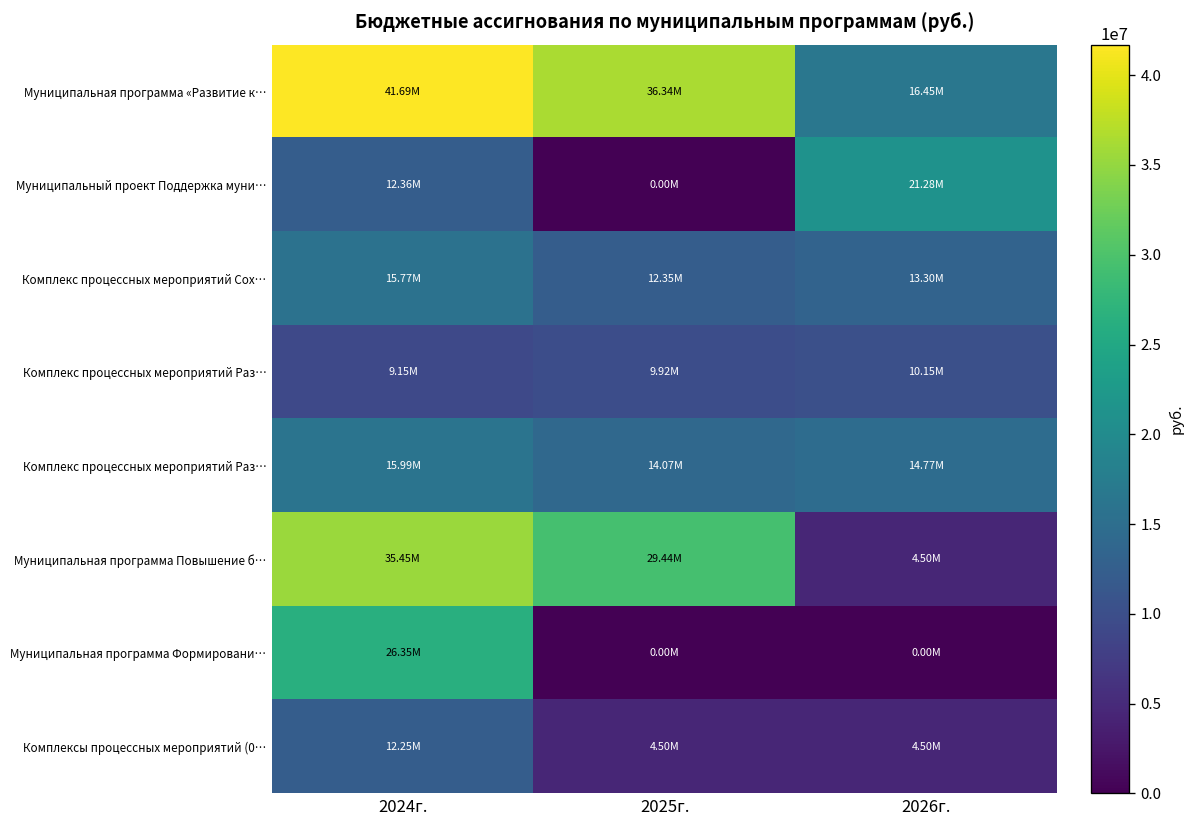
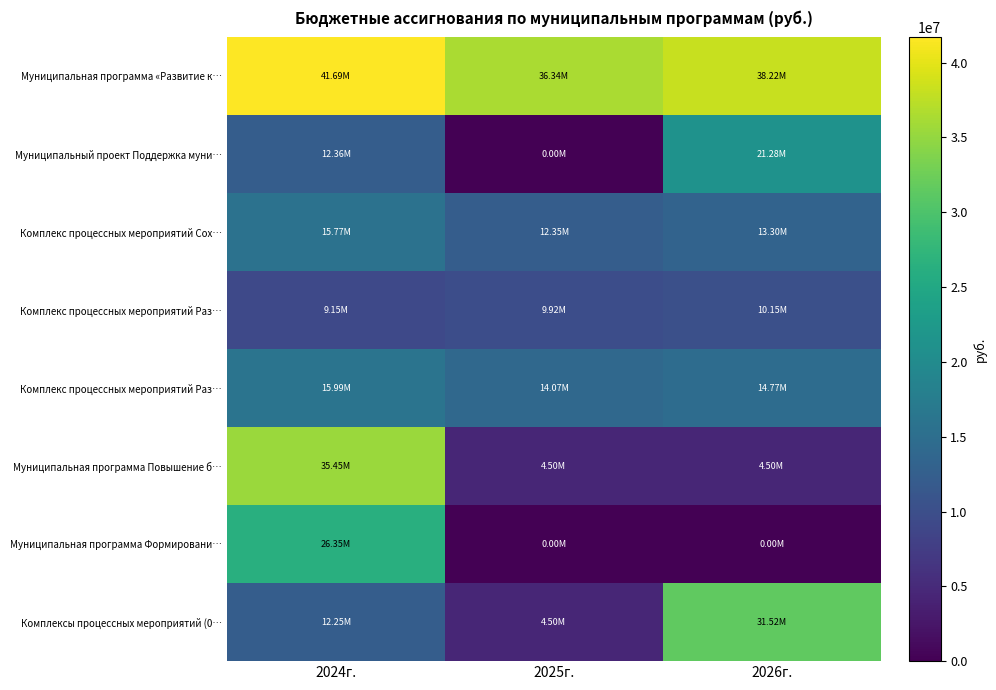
Муниципальная программа «Развитие к…, 2026г.: 16.45M -> 38.22M
Муниципальная программа Повышение б…, 2025г.: 29.44M -> 4.50M
Комплексы процессных мероприятий (0…, 2026г.: 4.50M -> 31.52M
